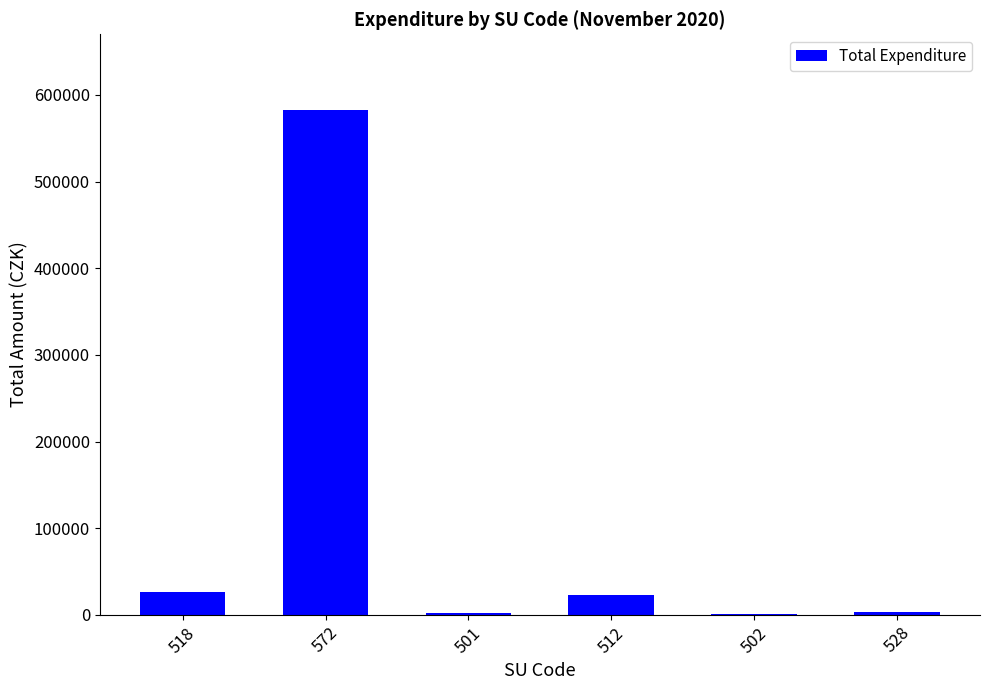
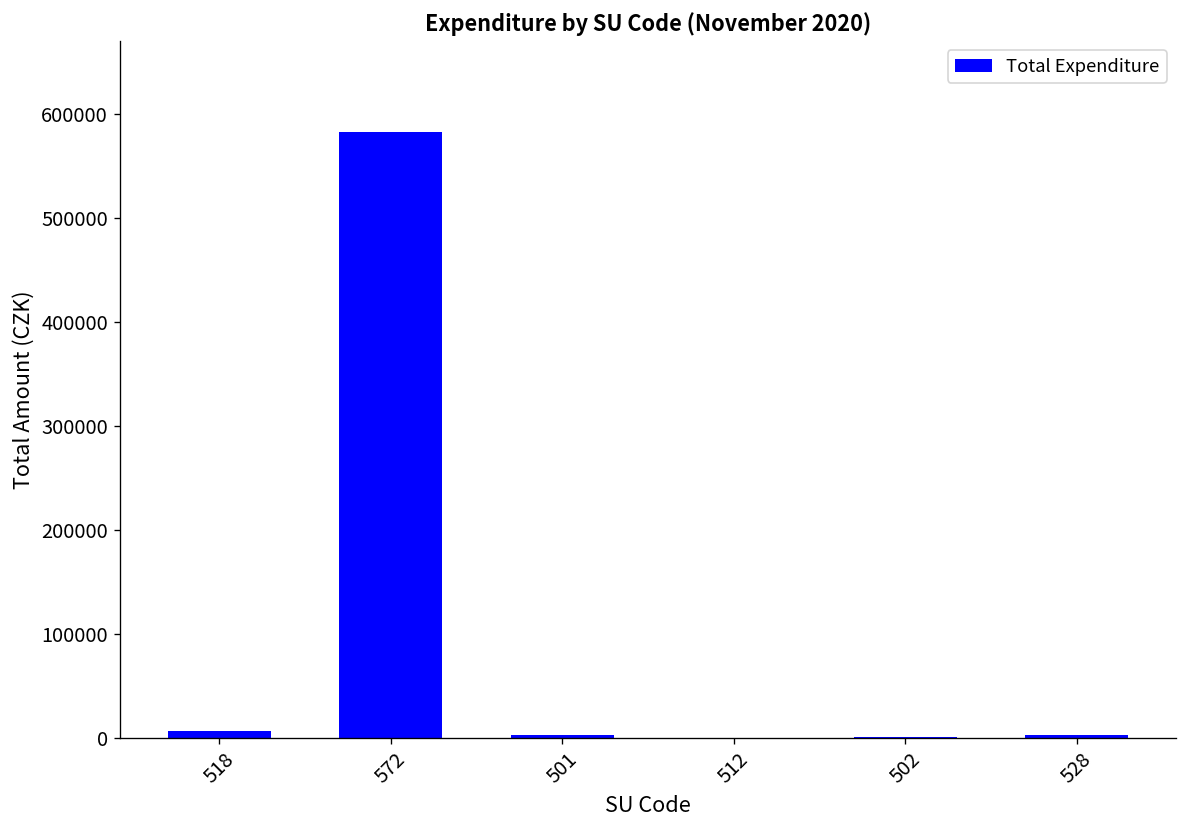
518: 30000 -> 10000
512: 20000 -> 0
